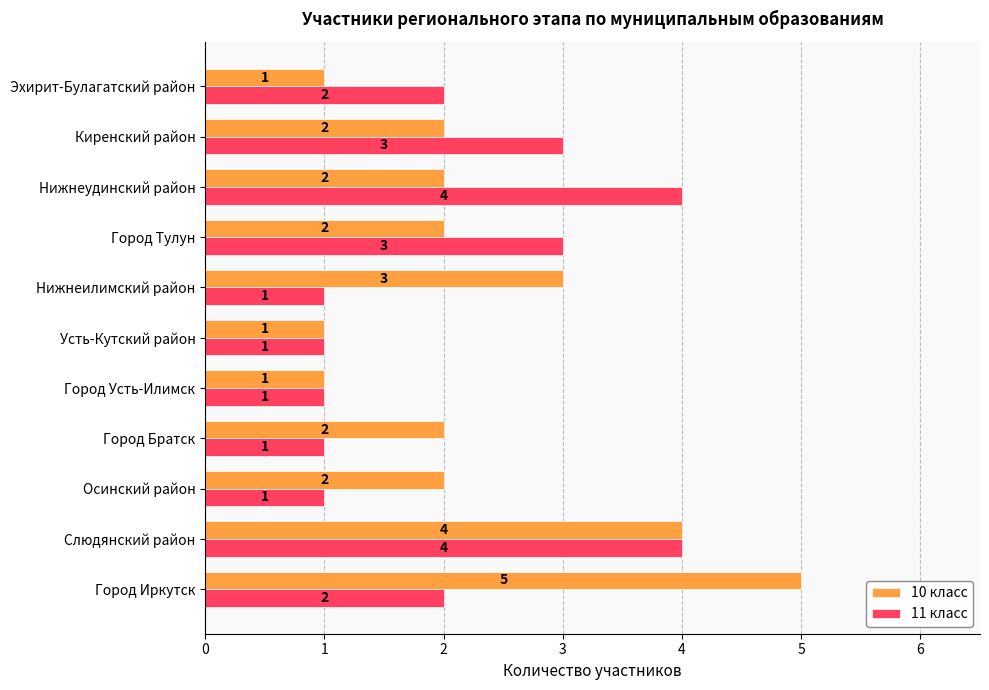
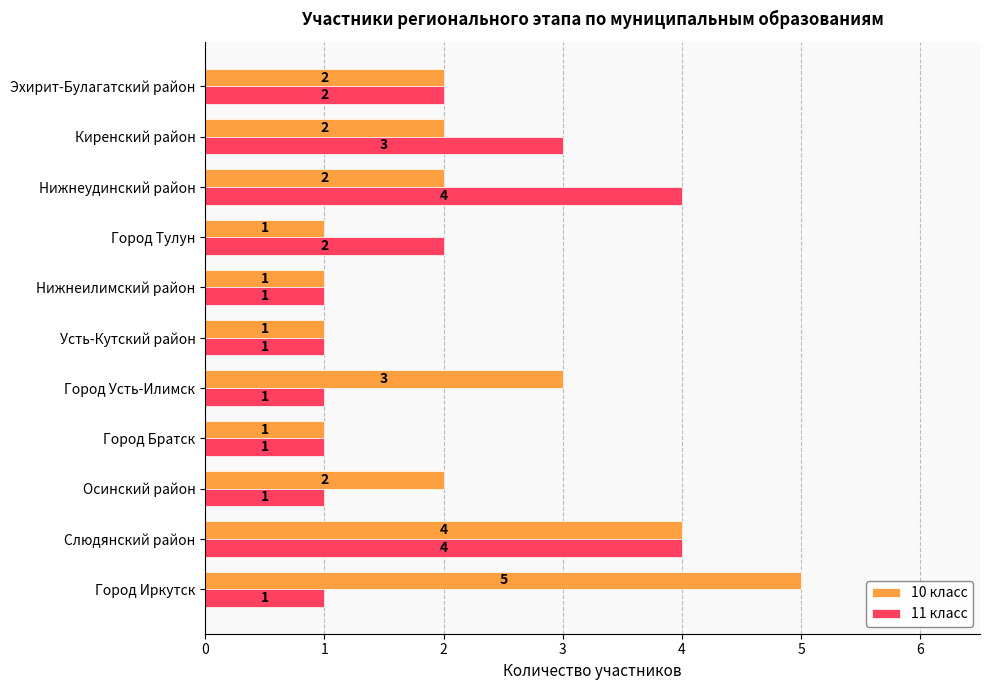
10 класс, Эхирит-Булагатский район: 1 -> 2
10 класс, Город Тулун: 2 -> 1
11 класс, Город Тулун: 3 -> 2
10 класс, Нижнеилимский район: 3 -> 1
10 класс, Город Усть-Илимск: 1 -> 3
10 класс, Город Братск: 2 -> 1
11 класс, Город Иркутск: 2 -> 1
